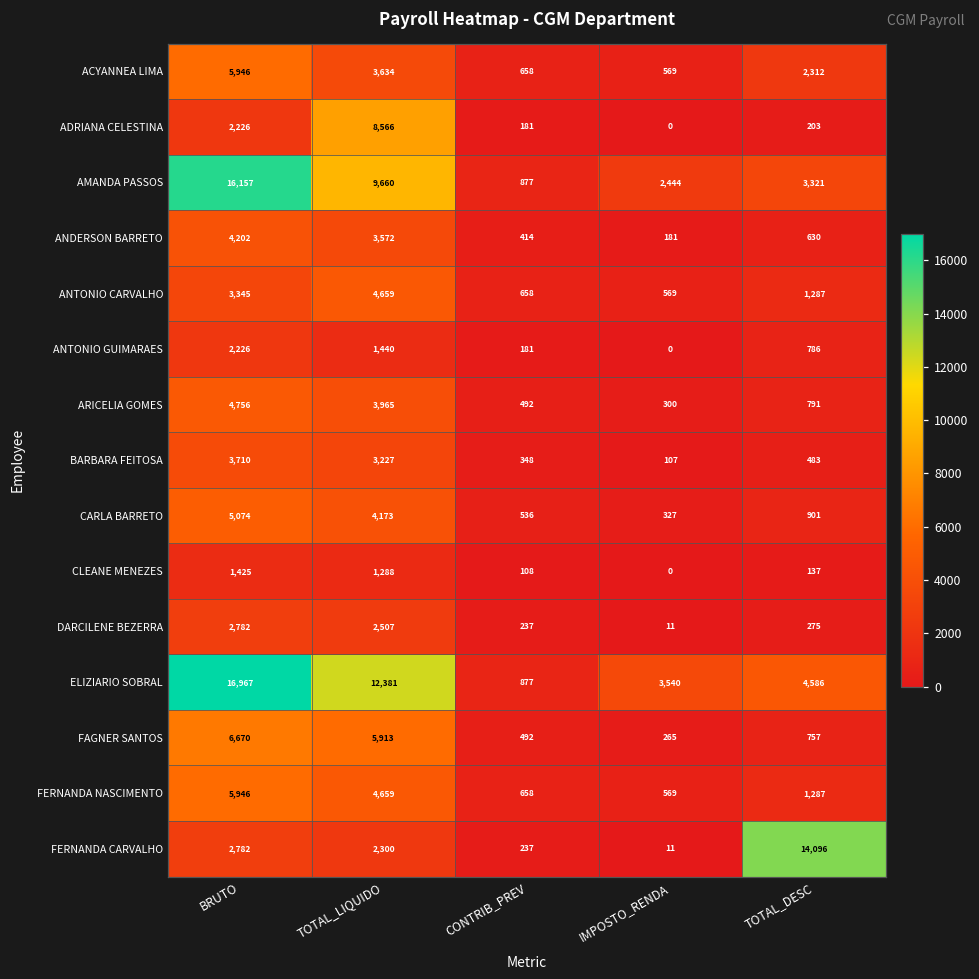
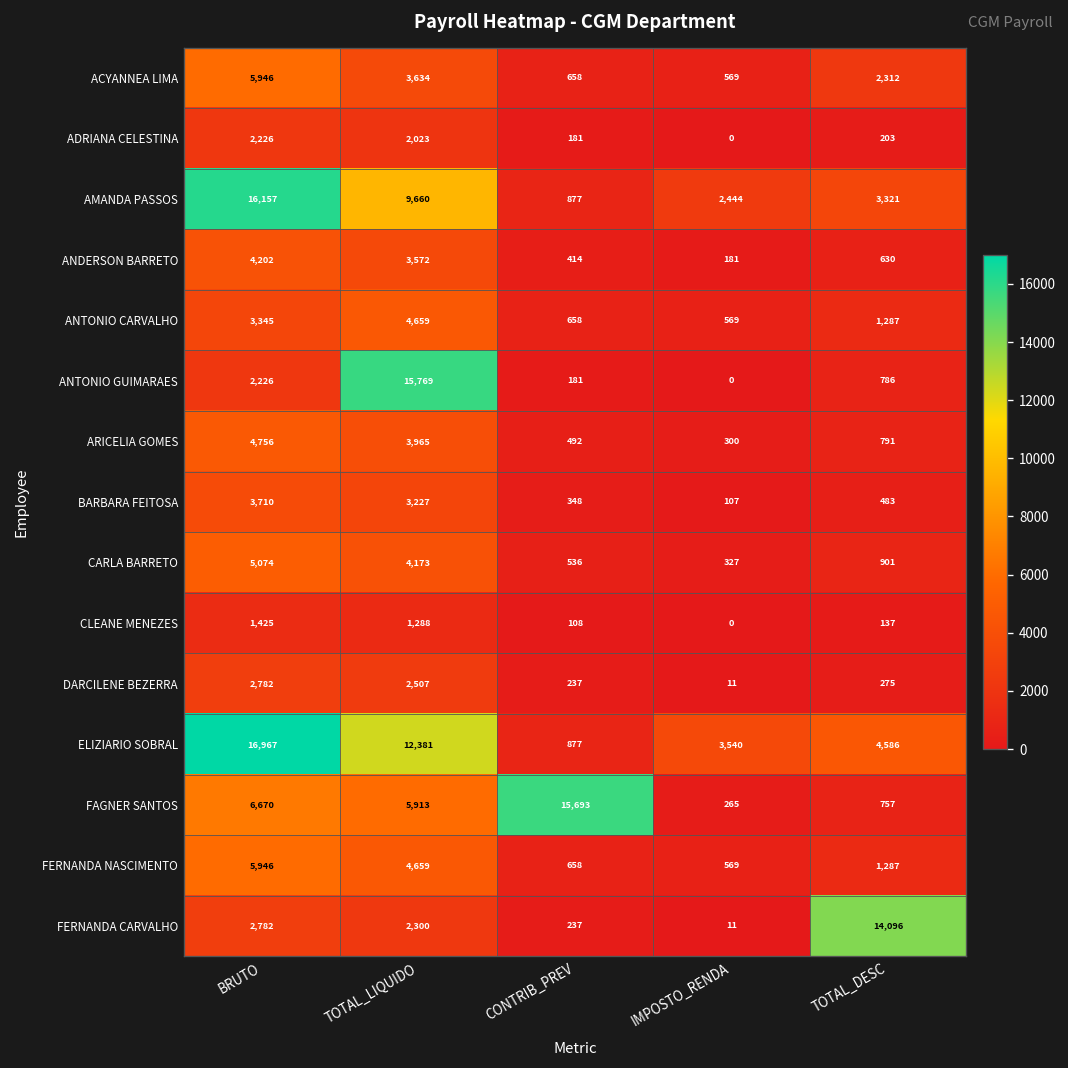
ADRIANA CELESTINA, TOTAL_LIQUIDO: 8,566 -> 2,023
ANTONIO GUIMARAES, TOTAL_LIQUIDO: 1,440 -> 15,769
FAGNER SANTOS, CONTRIB_PREV: 492 -> 15,693
